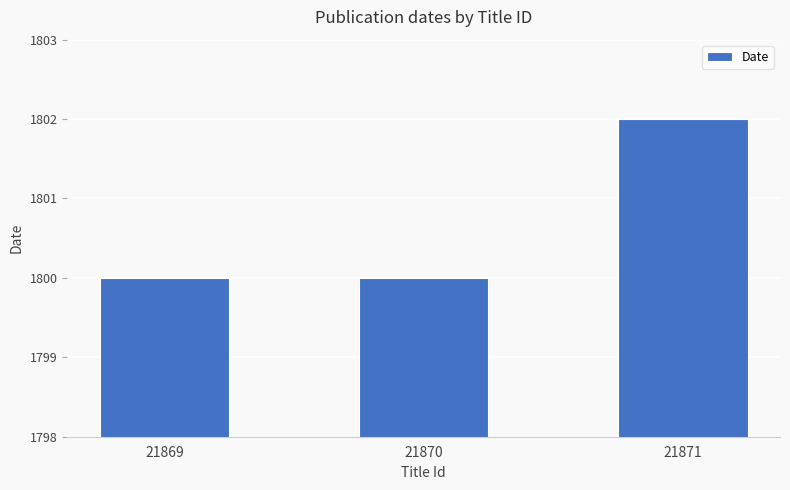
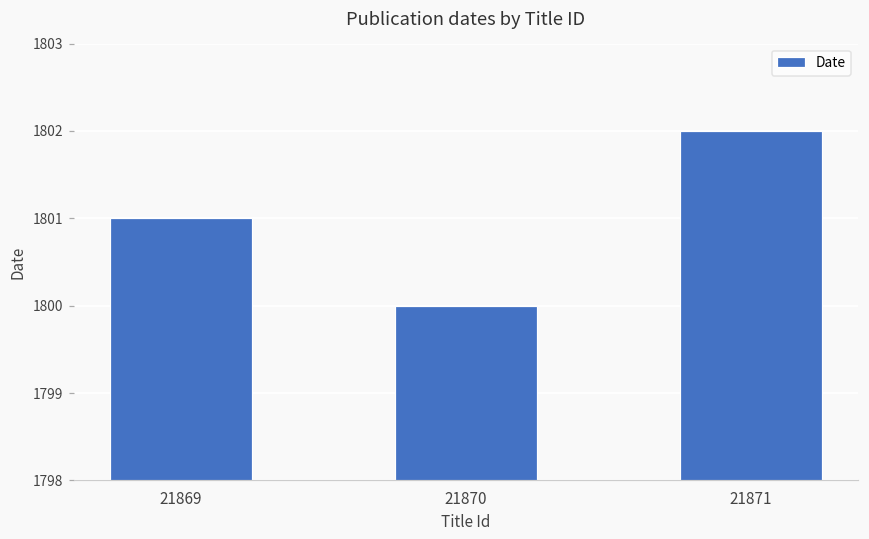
21869: 1800 -> 1801
